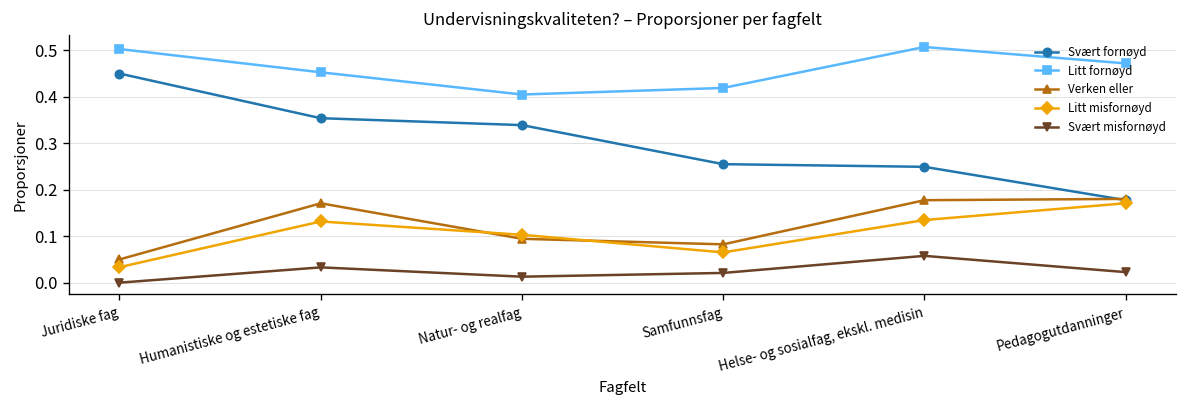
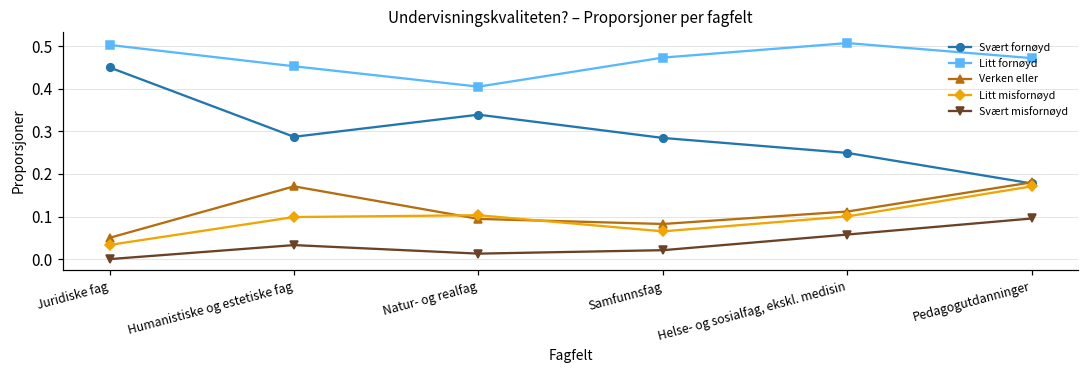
Svært fornøyd, Humanistiske og estetiske fag: 0.35 -> 0.29
Litt misfornøyd, Humanistiske og estetiske fag: 0.13 -> 0.10
Svært fornøyd, Samfunnsfag: 0.26 -> 0.28
Litt fornøyd, Samfunnsfag: 0.42 -> 0.47
Verken eller, Helse- og sosialfag, ekskl. medisin: 0.18 -> 0.11
Litt misfornøyd, Helse- og sosialfag, ekskl. medisin: 0.13 -> 0.10
Svært misfornøyd, Pedagogutdanninger: 0.02 -> 0.10
